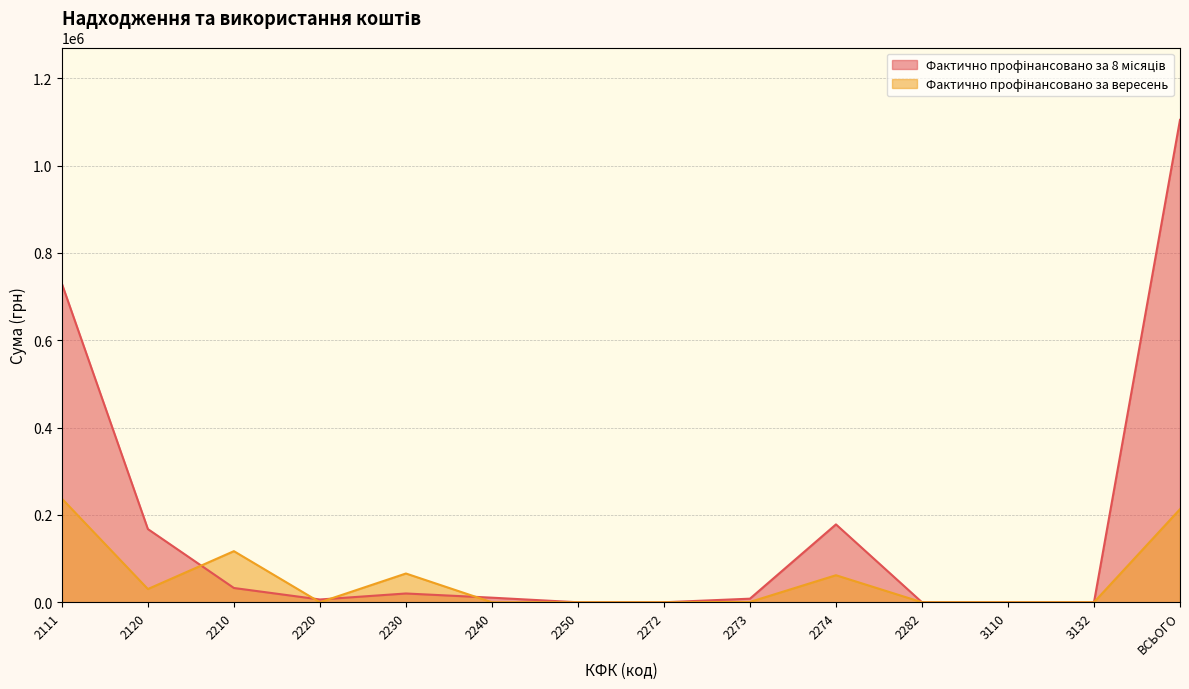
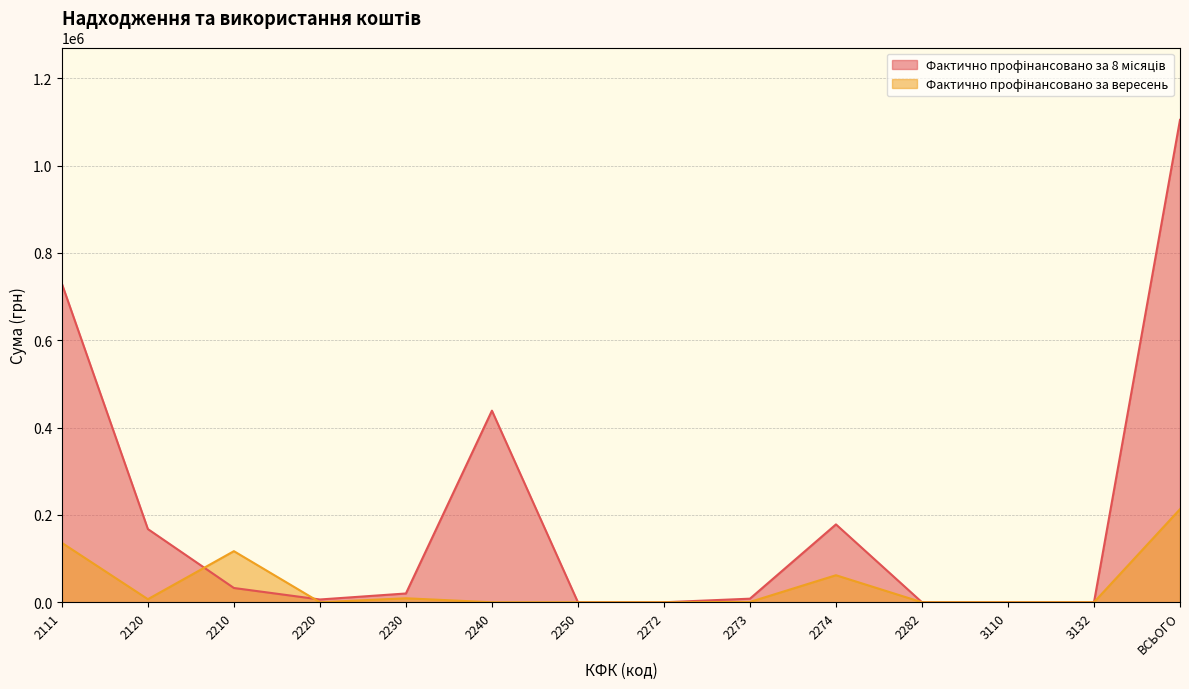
Фактично профінансовано за вересень, 2111: 240000 -> 140000
Фактично профінансовано за вересень, 2120: 30000 -> 10000
Фактично профінансовано за вересень, 2230: 70000 -> 10000
Фактично профінансовано за 8 місяців, 2240: 10000 -> 440000
